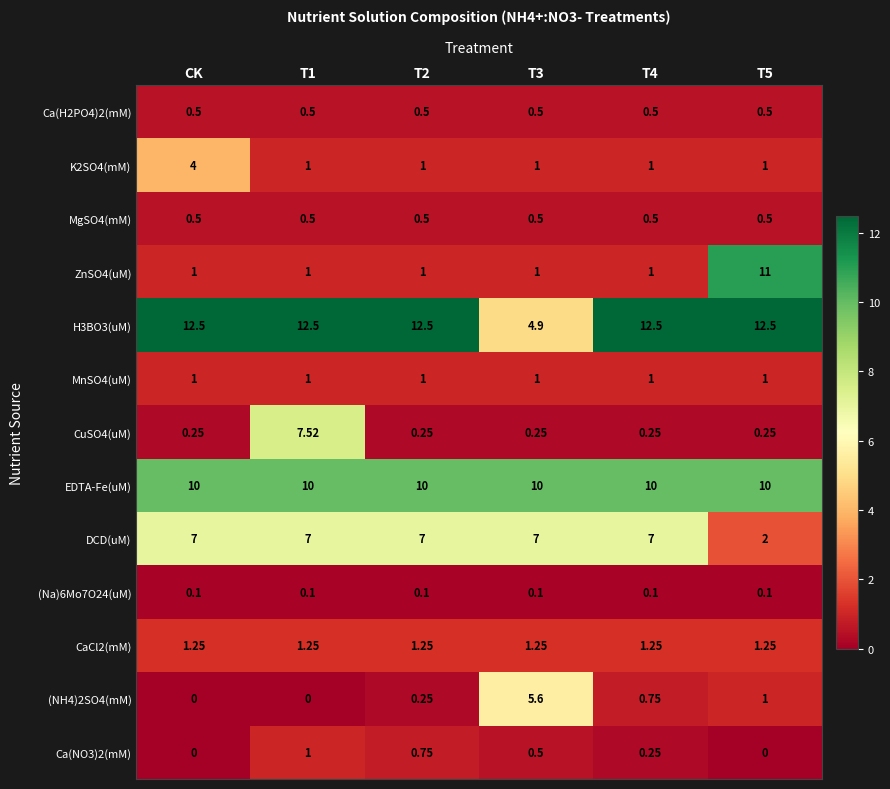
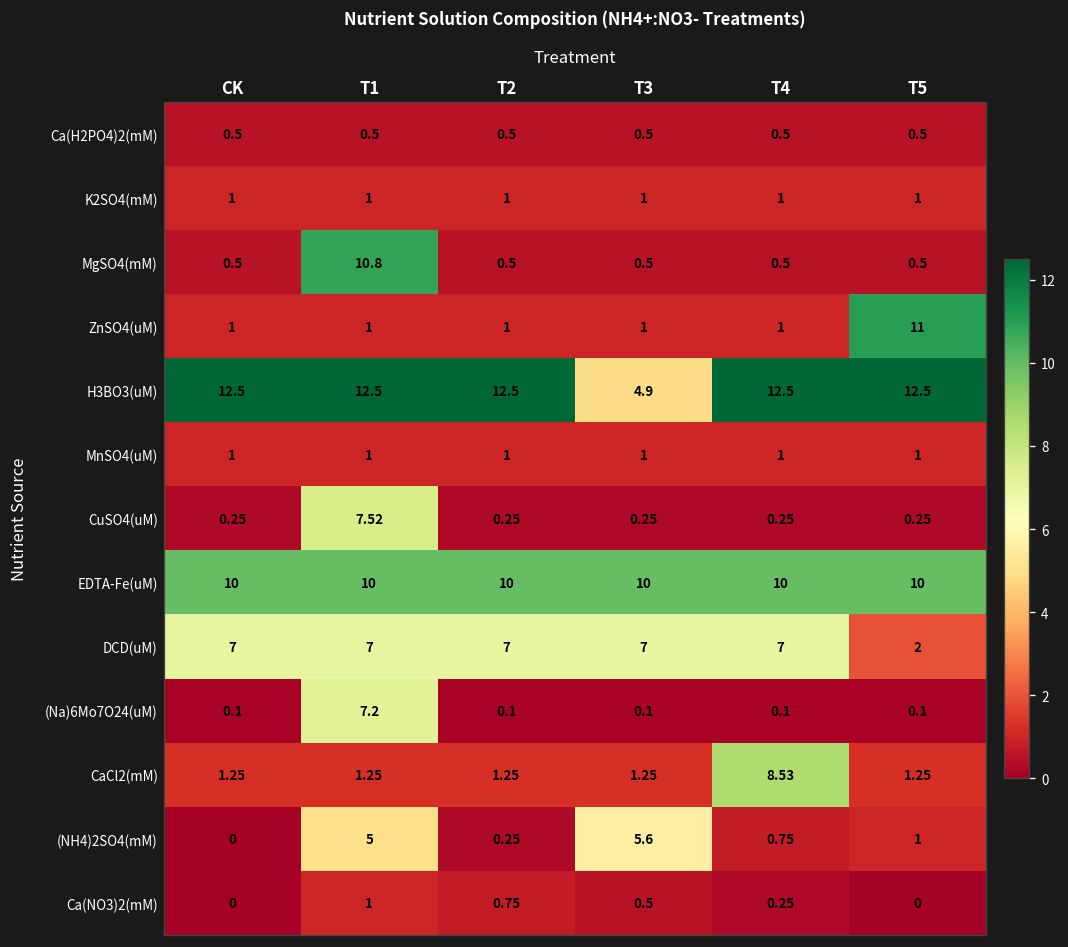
K2SO4(mM), CK: 4 -> 1
MgSO4(mM), T1: 0.5 -> 10.8
(Na)6Mo7O24(uM), T1: 0.1 -> 7.2
CaCl2(mM), T4: 1.25 -> 8.53
(NH4)2SO4(mM), T1: 0 -> 5
